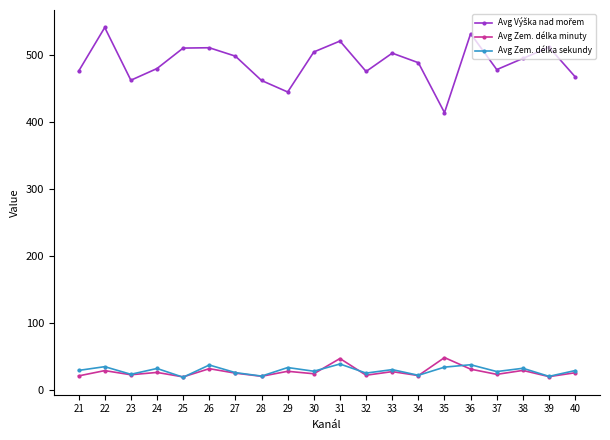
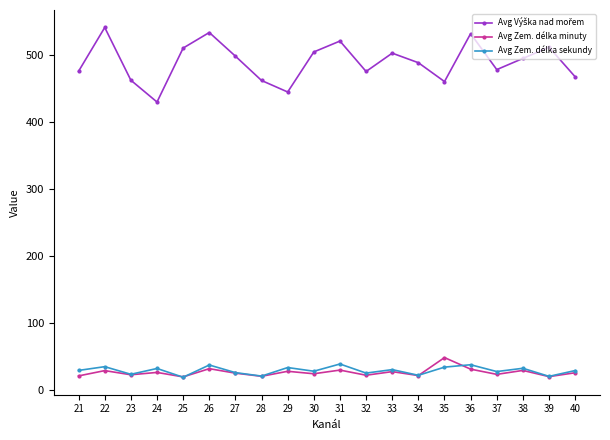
Avg Výška nad mořem, 24: 480 -> 430
Avg Výška nad mořem, 26: 510 -> 530
Avg Zem. délka minuty, 31: 50 -> 30
Avg Výška nad mořem, 35: 410 -> 460
